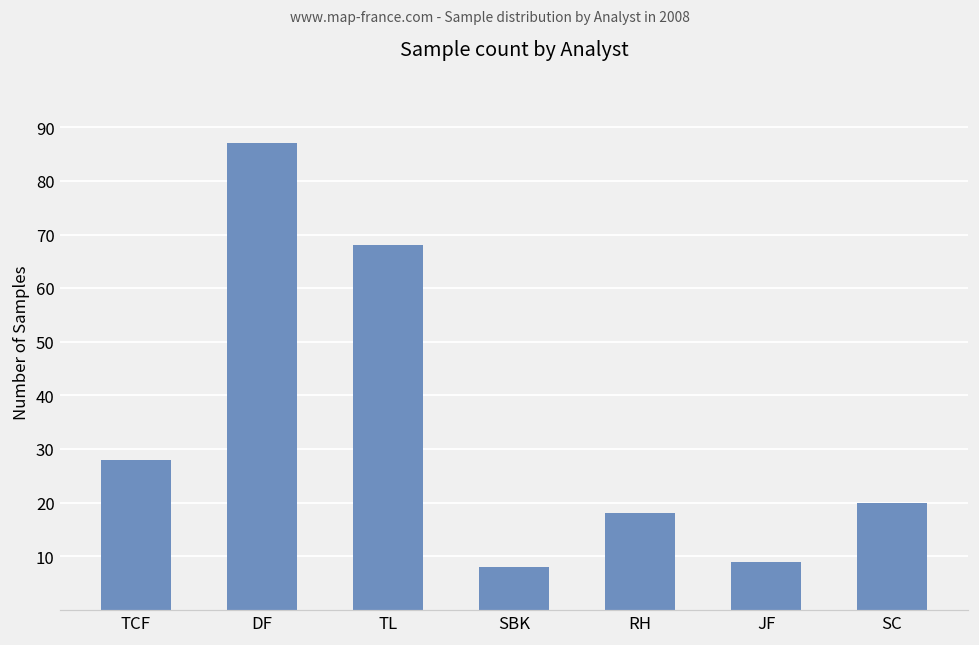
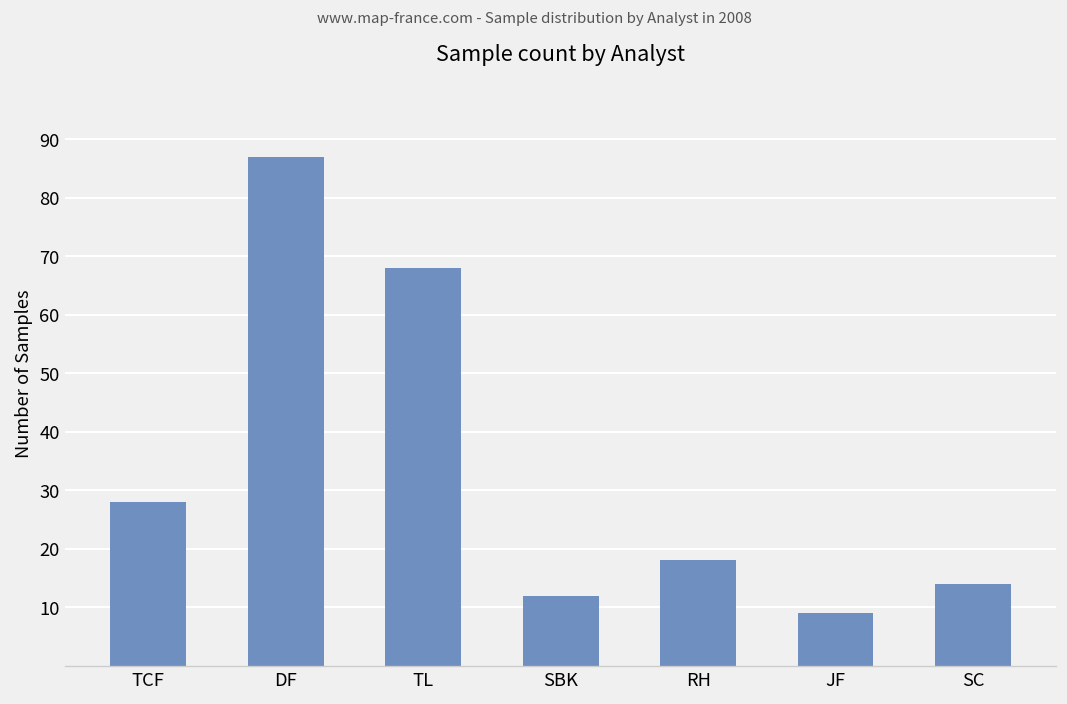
SBK: 8 -> 12
SC: 20 -> 14
